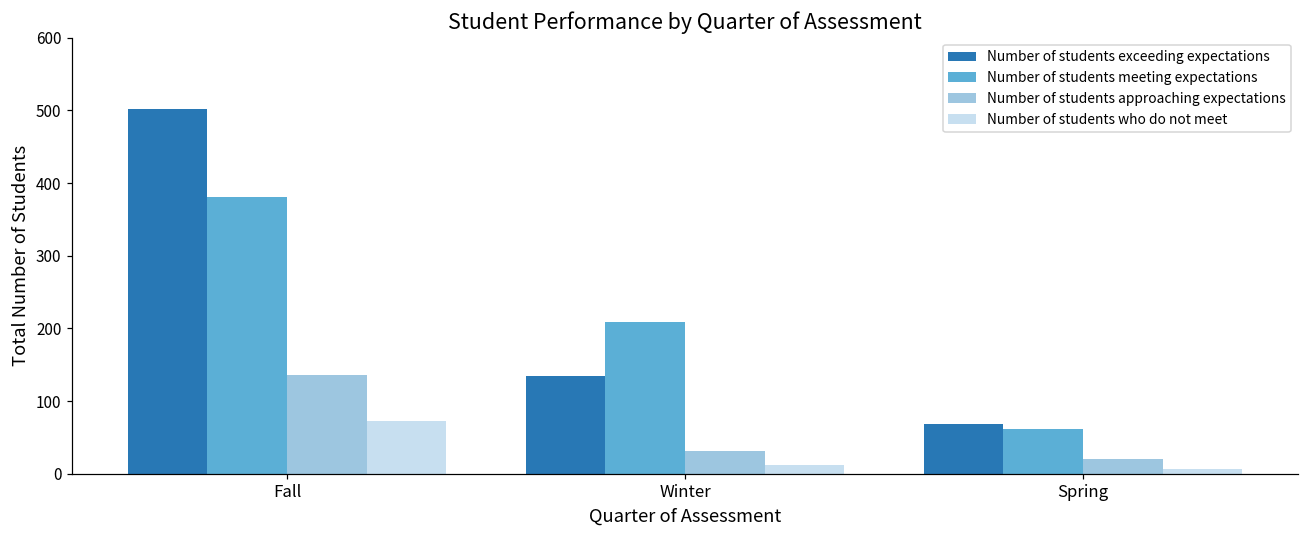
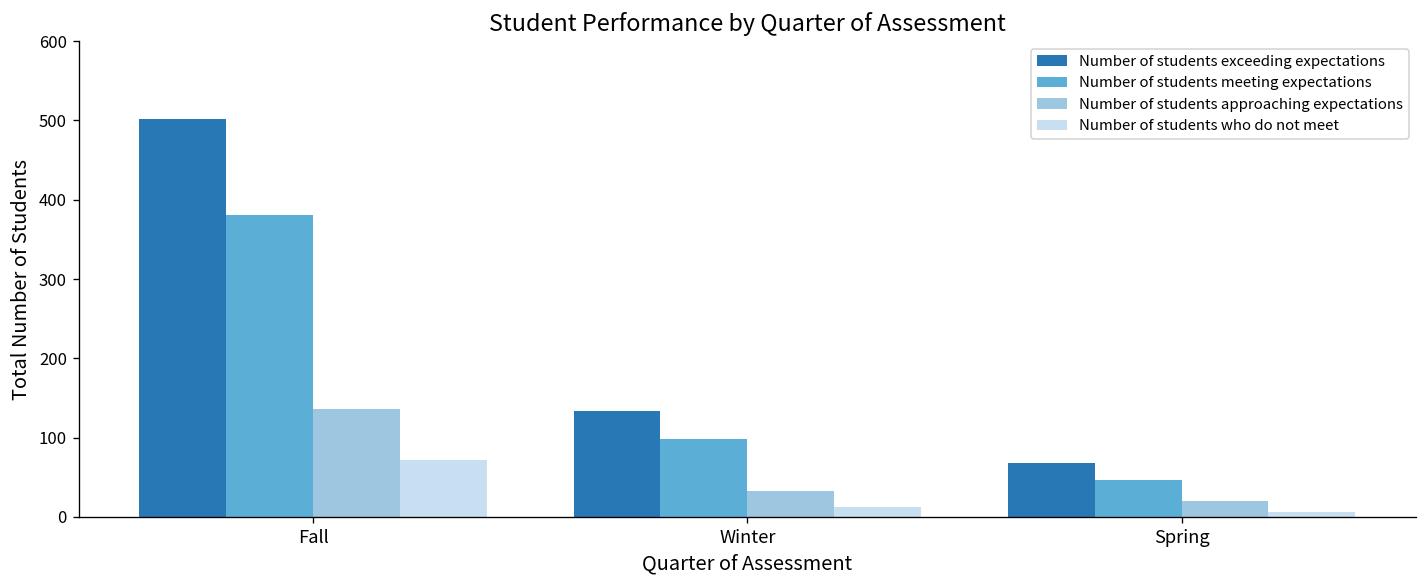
Number of students meeting expectations, Winter: 210 -> 100
Number of students meeting expectations, Spring: 60 -> 50
